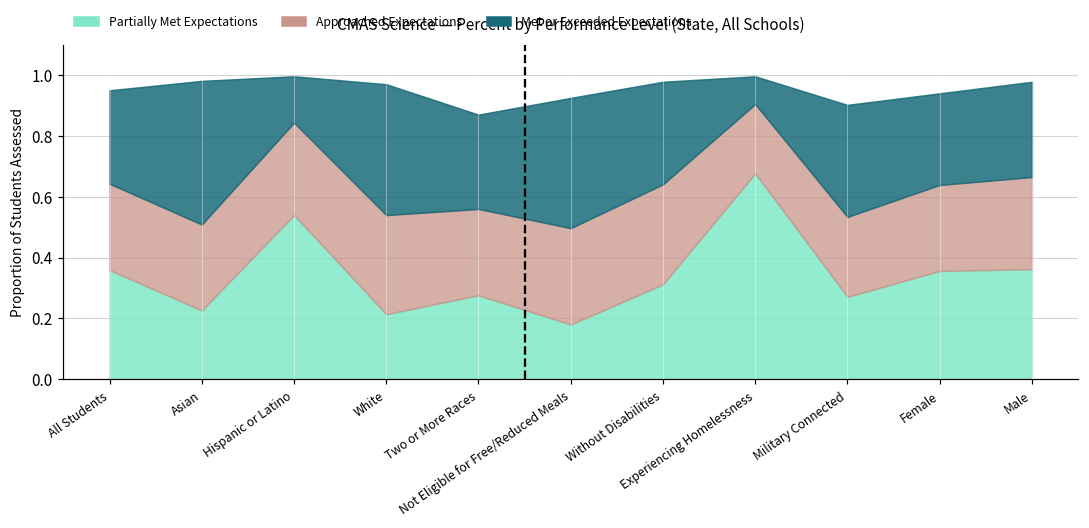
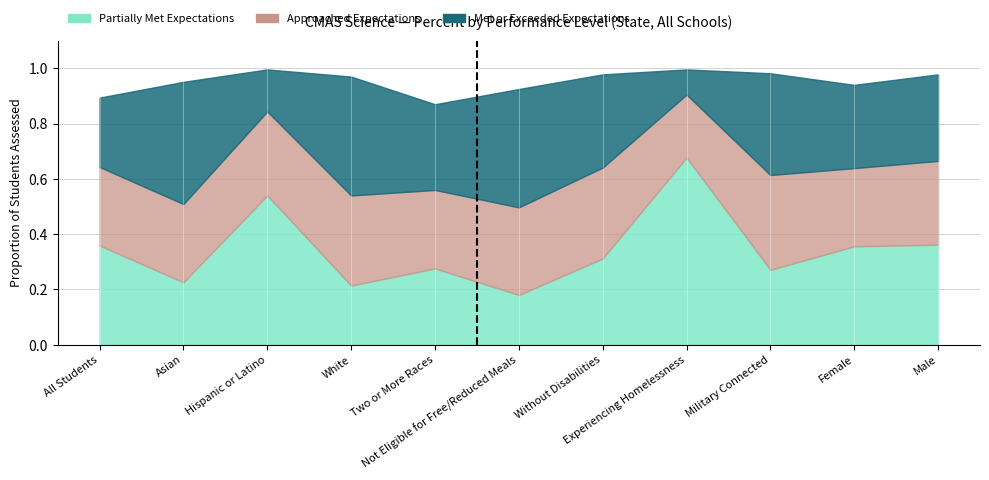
Met or Exceeded Expectations, All Students: 0.31 -> 0.25
Met or Exceeded Expectations, Asian: 0.47 -> 0.44
Approached Expectations, Military Connected: 0.26 -> 0.34
